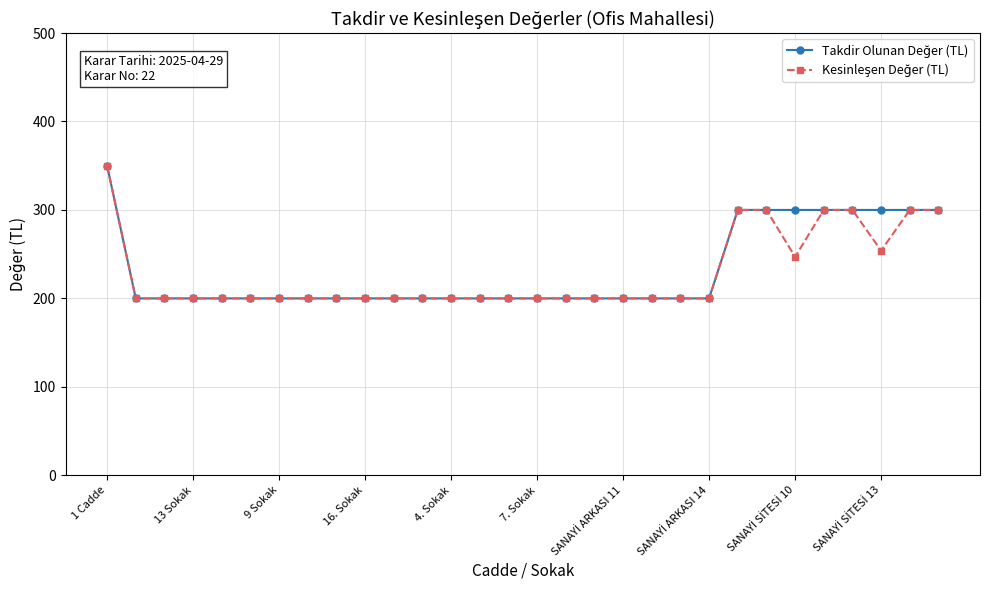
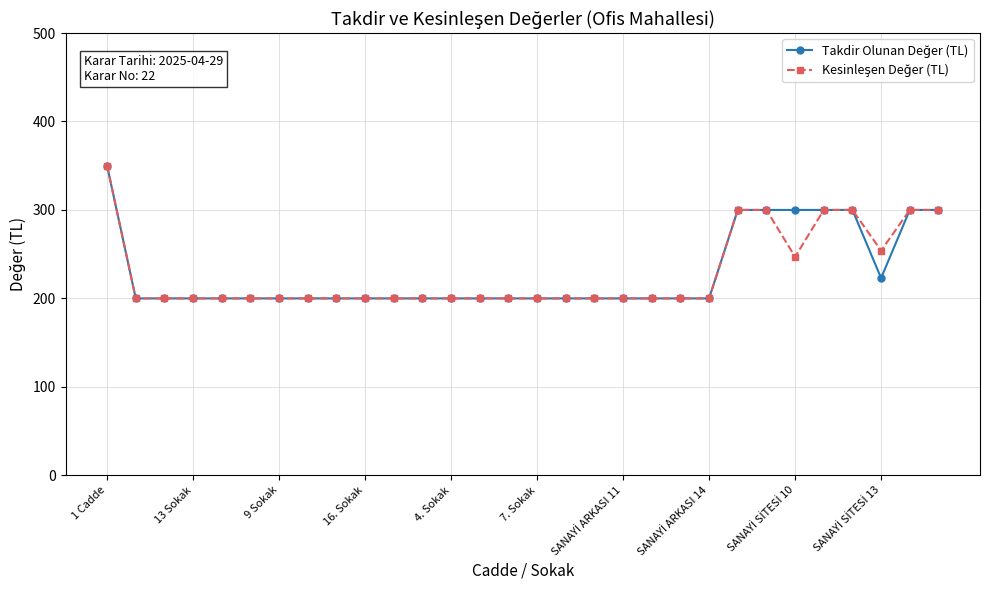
Takdir Olunan Değer (TL), SANAYİ SİTESİ 13: 300 -> 220
